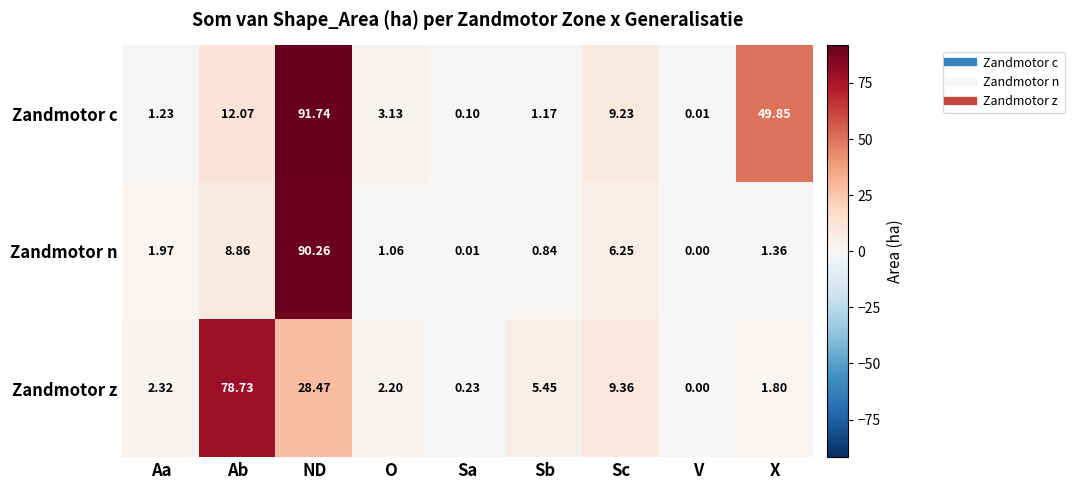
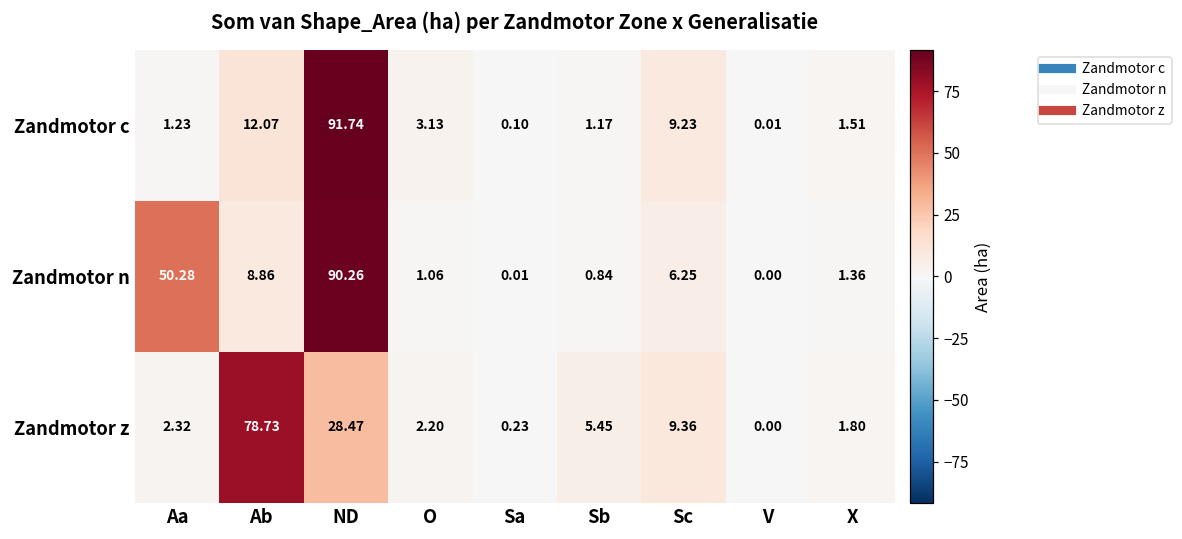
Zandmotor c, X: 49.85 -> 1.51
Zandmotor n, Aa: 1.97 -> 50.28
